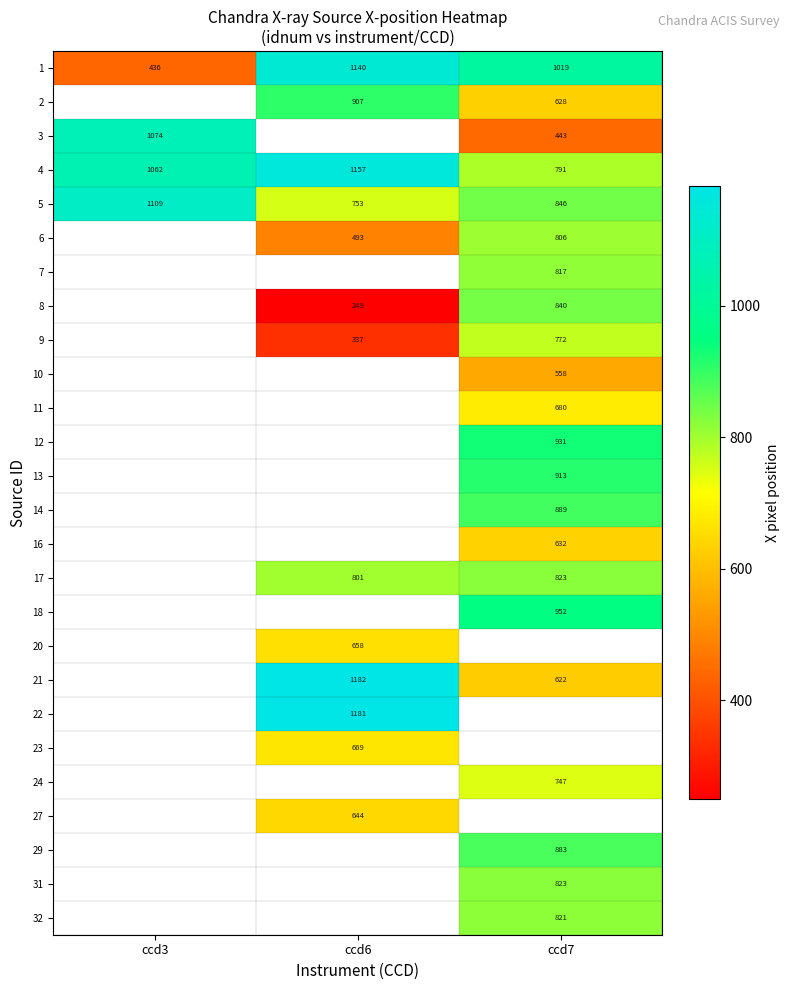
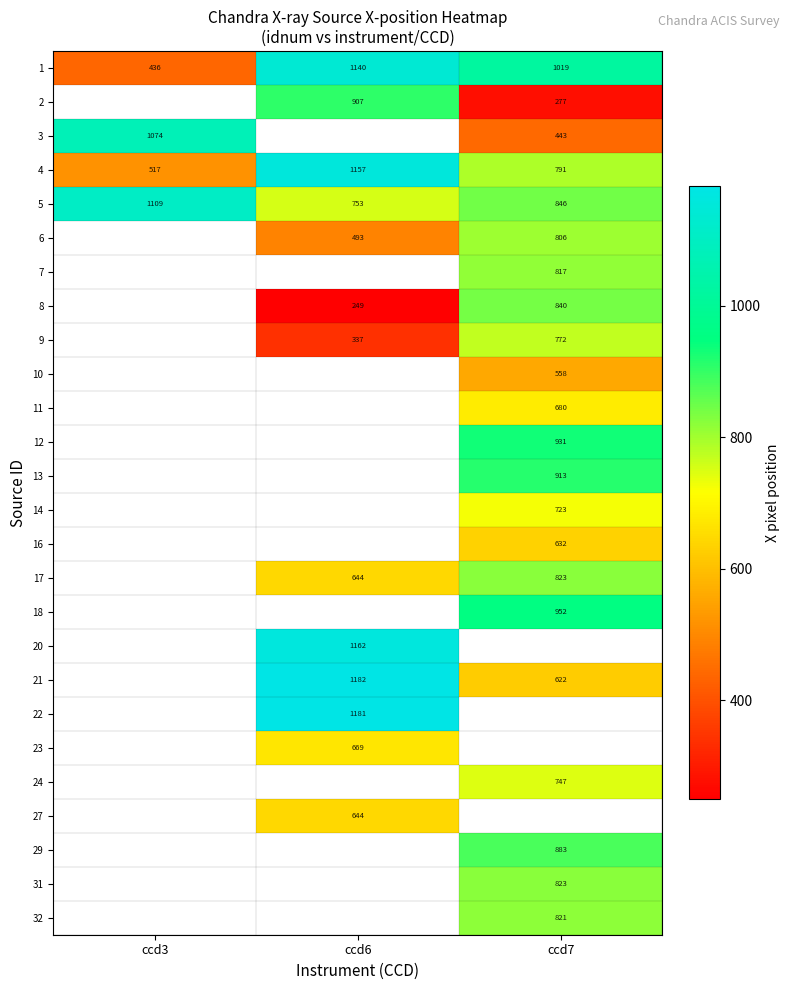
2, ccd7: 628 -> 277
4, ccd3: 1062 -> 517
14, ccd7: 889 -> 723
17, ccd6: 801 -> 644
20, ccd6: 658 -> 1162
